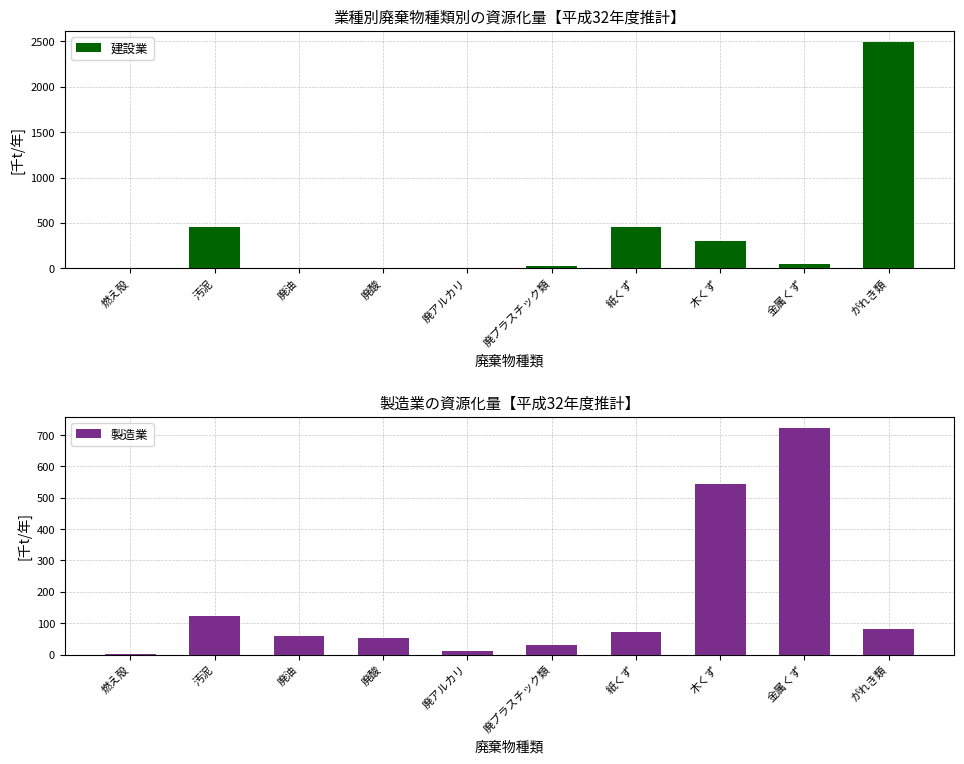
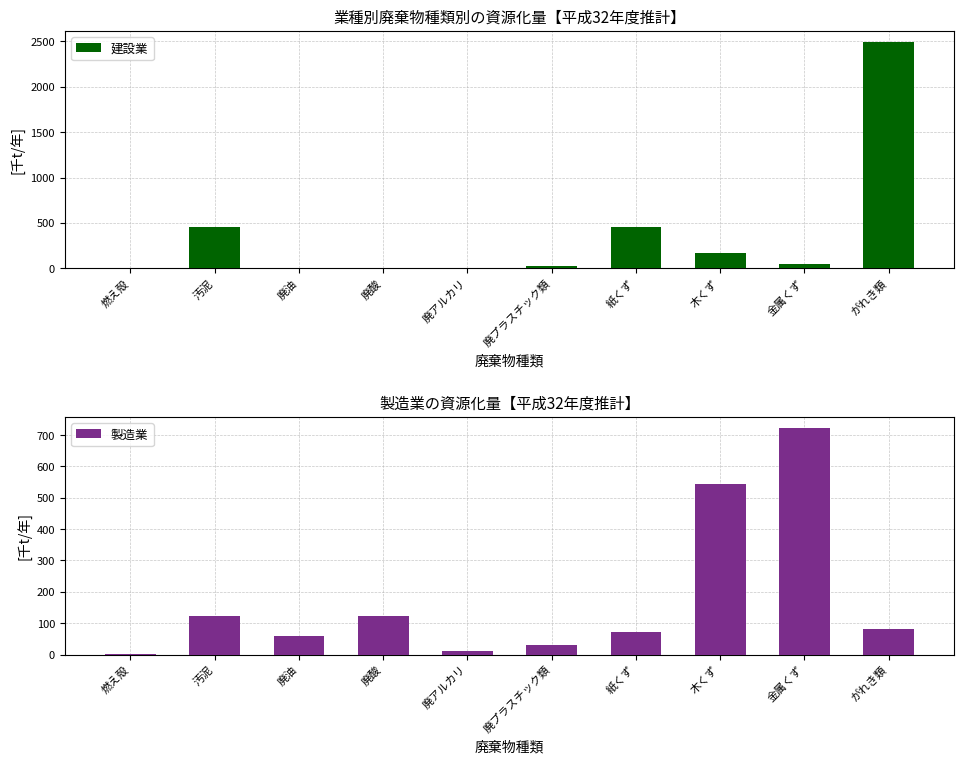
業種別廃棄物種類別の資源化量【平成32年度推計】, 木くず: 300 -> 200
製造業の資源化量【平成32年度推計】, 廃酸: 50 -> 120
